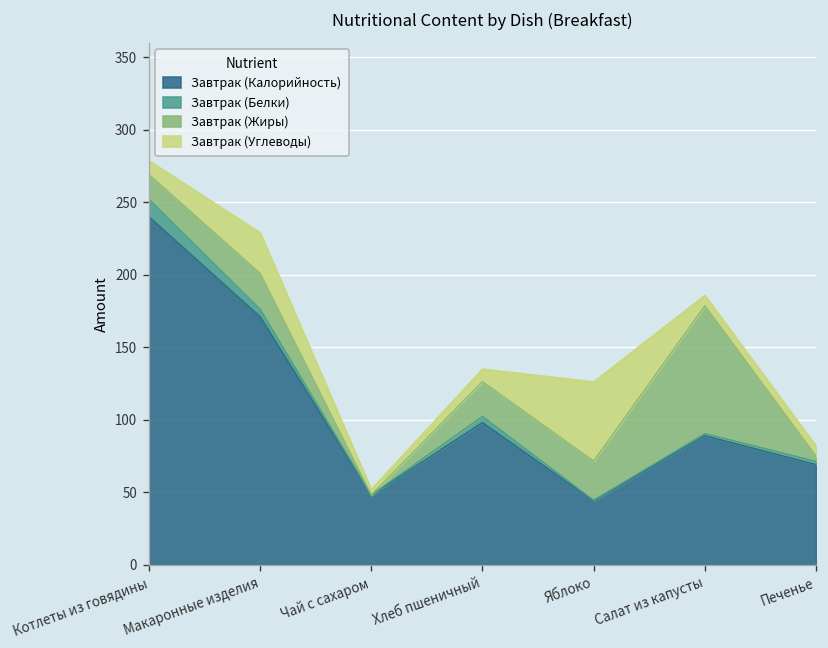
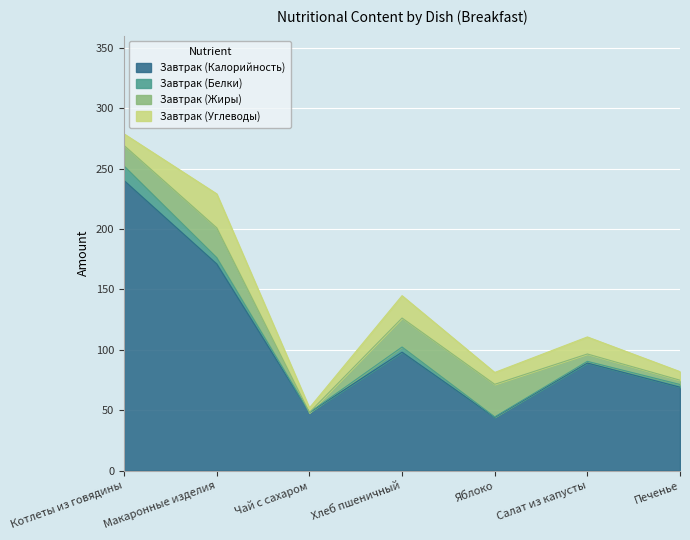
Завтрак (Углеводы), Хлеб пшеничный: 9 -> 19
Завтрак (Углеводы), Яблоко: 55 -> 10
Завтрак (Жиры), Салат из капусты: 88 -> 6
Завтрак (Углеводы), Салат из капусты: 7 -> 14
